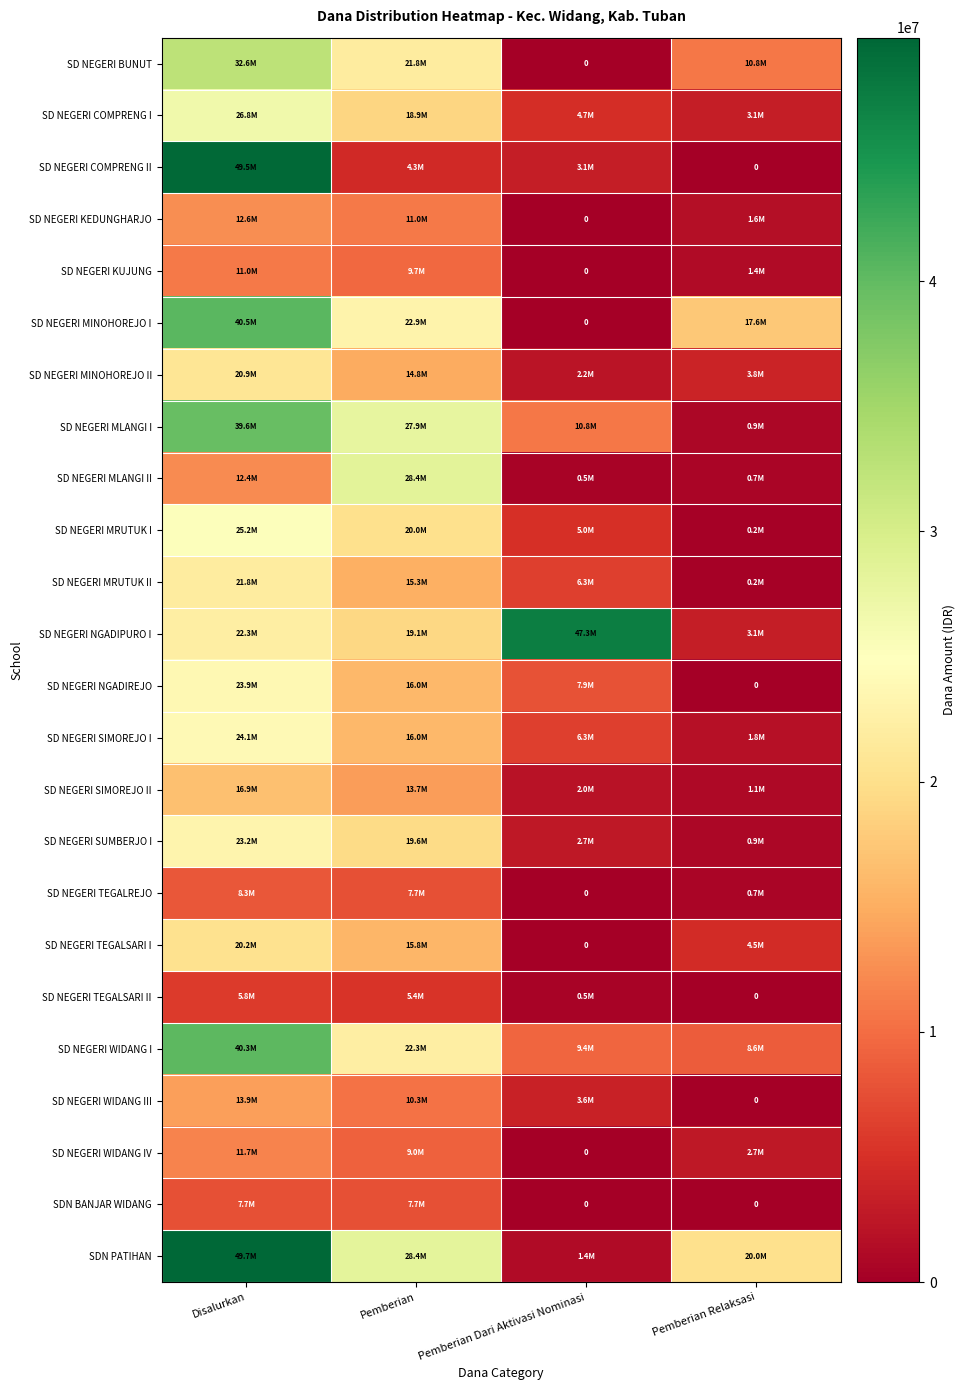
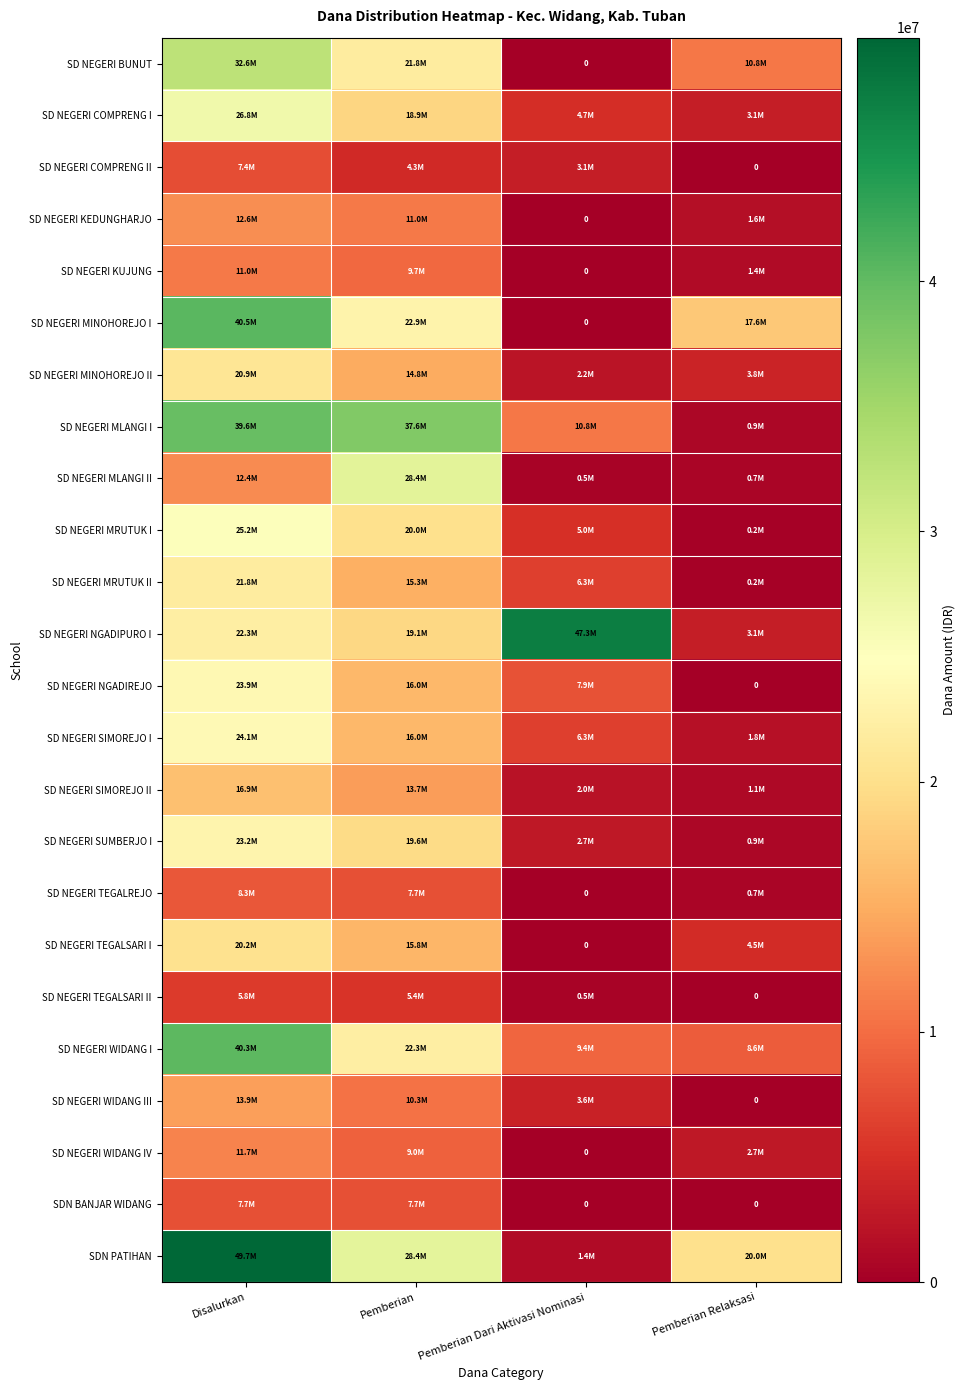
SD NEGERI COMPRENG II, Disalurkan: 49.5M -> 7.4M
SD NEGERI MLANGI I, Pemberian: 27.9M -> 37.6M
